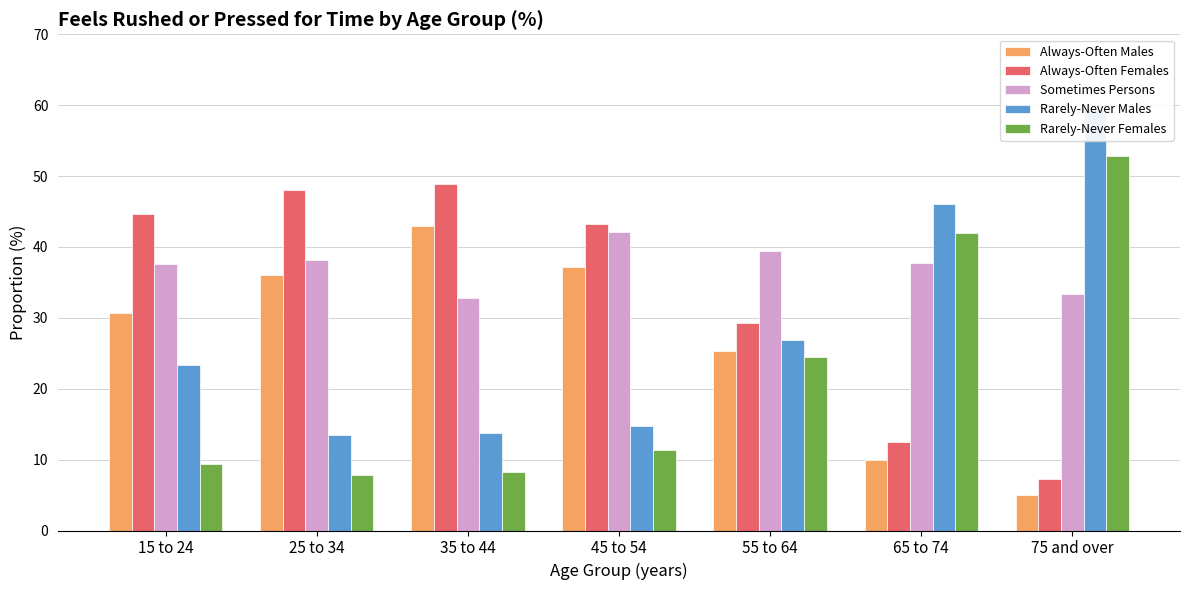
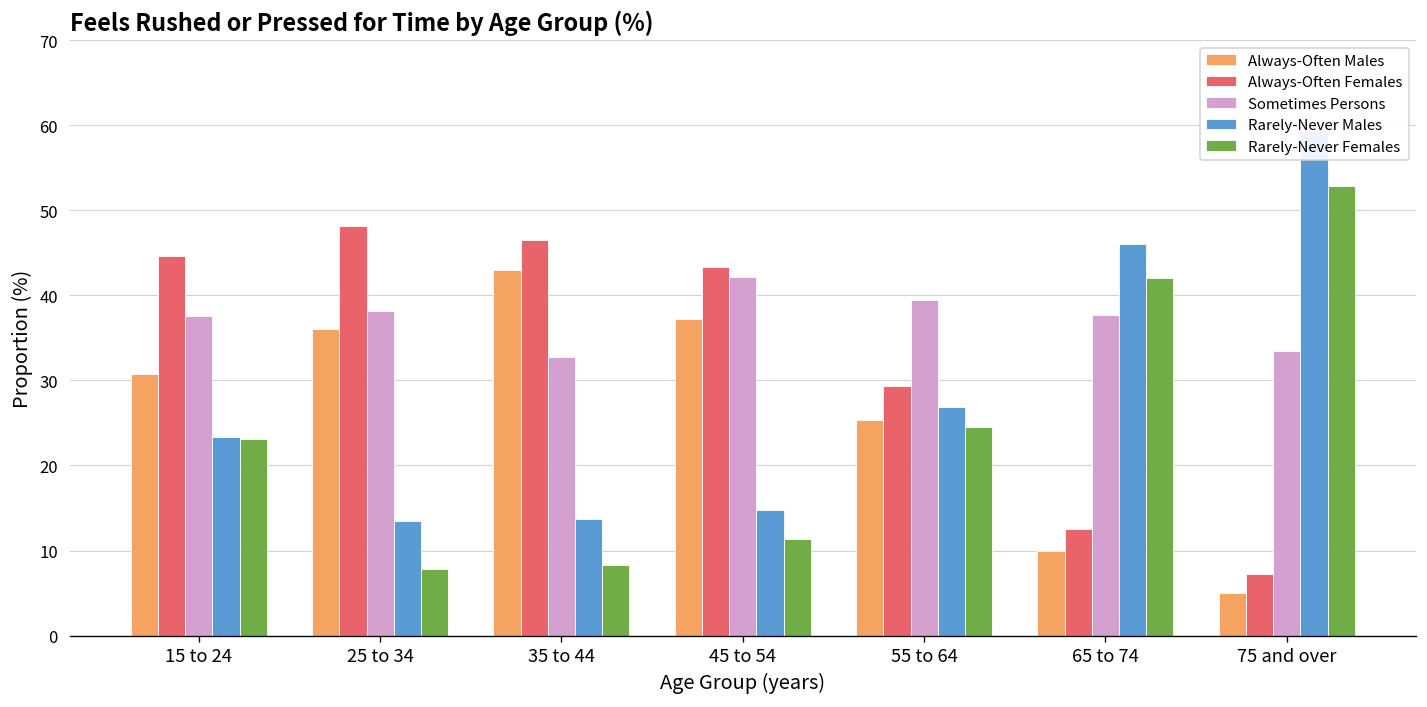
Rarely-Never Females, 15 to 24: 9 -> 23
Always-Often Females, 35 to 44: 49 -> 47
